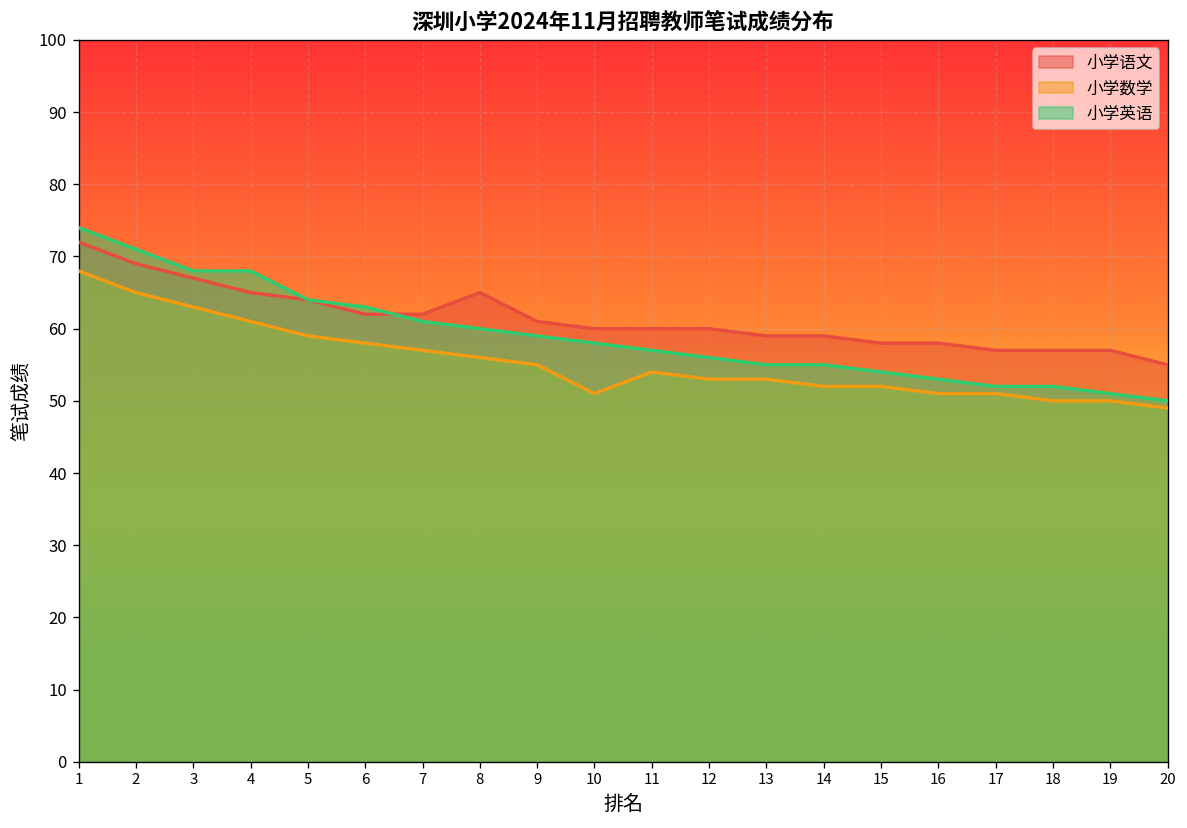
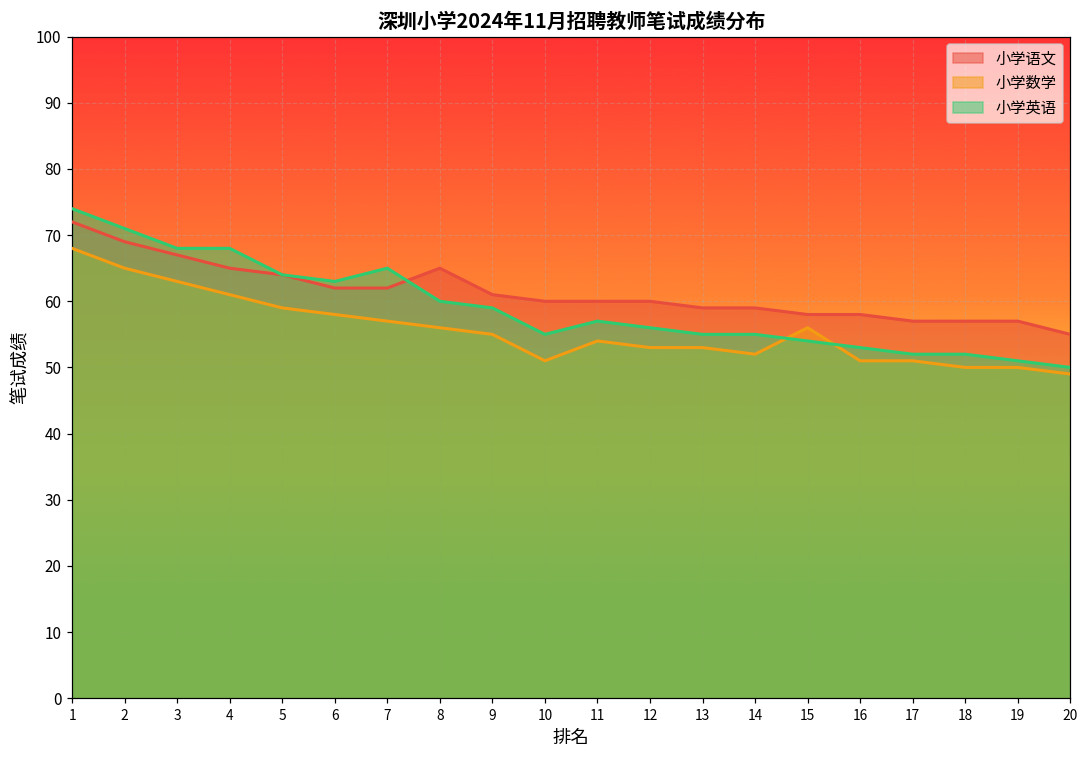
小学英语, 7: 61 -> 65
小学英语, 10: 58 -> 55
小学数学, 15: 52 -> 56
